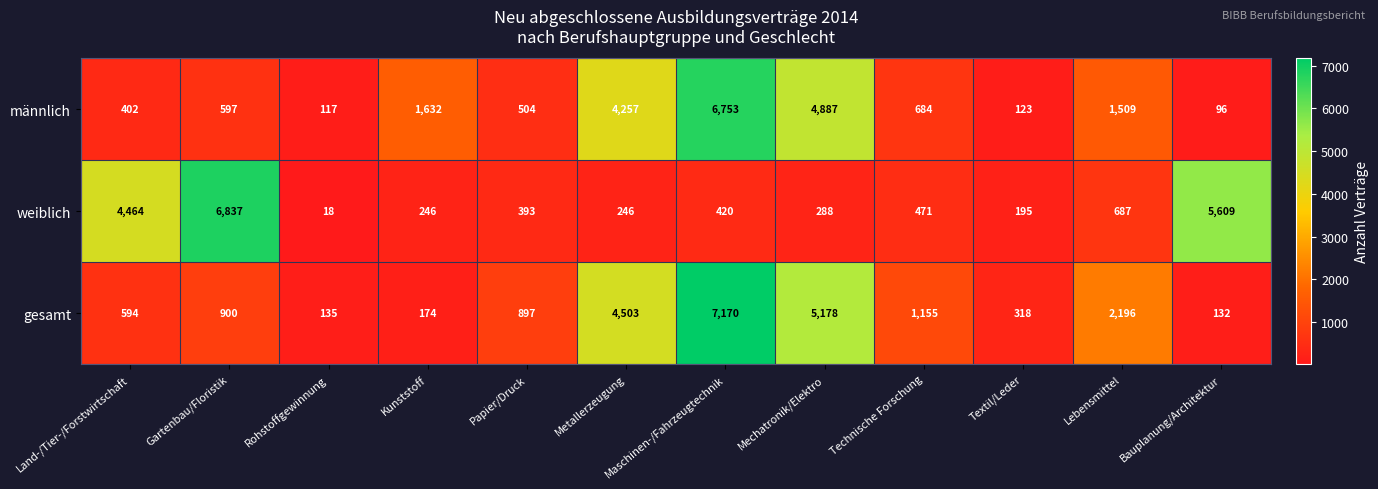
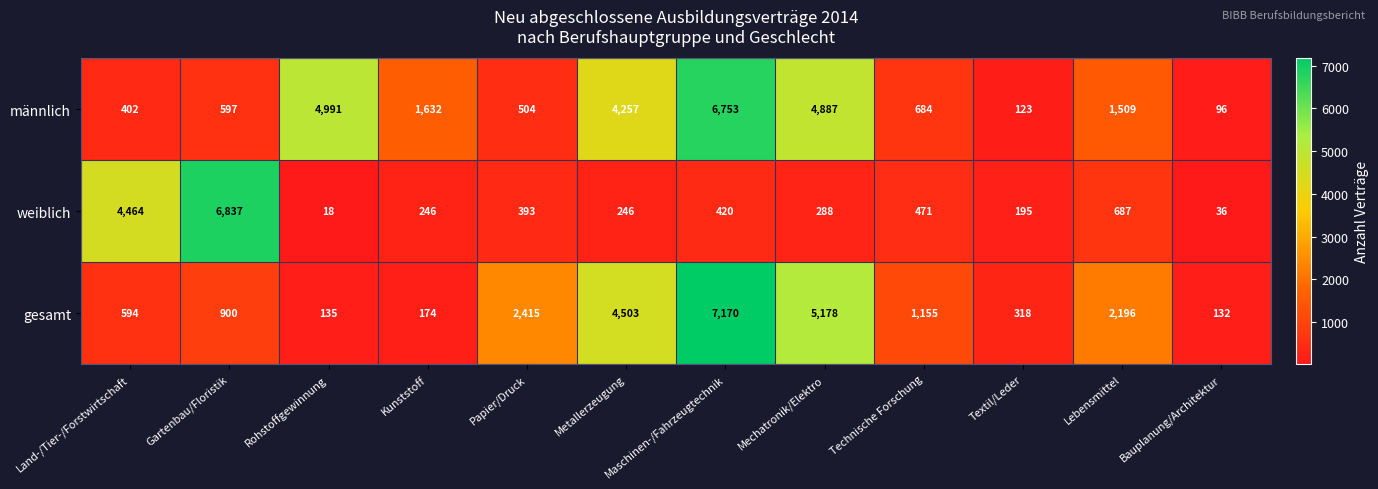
männlich, Rohstoffgewinnung: 117 -> 4,991
weiblich, Bauplanung/Architektur: 5,609 -> 36
gesamt, Papier/Druck: 897 -> 2,415
